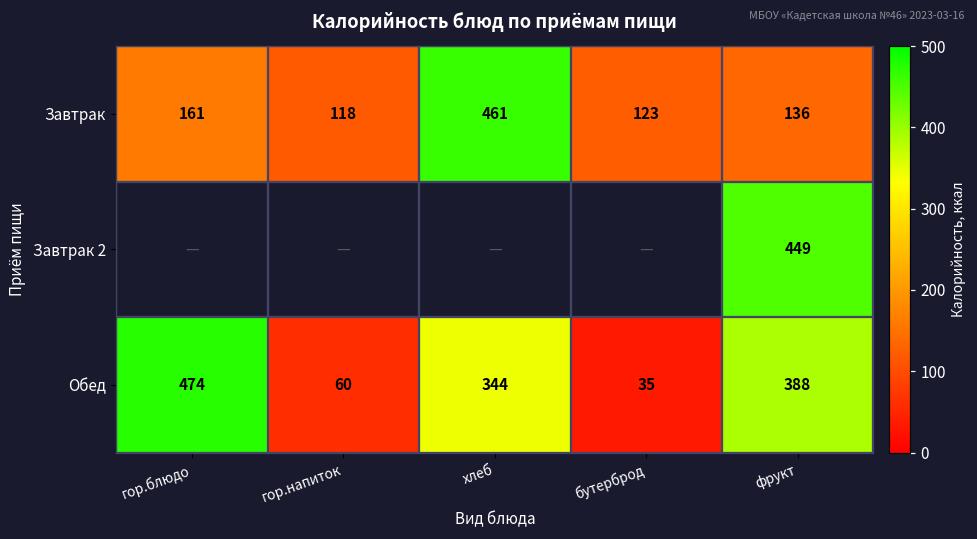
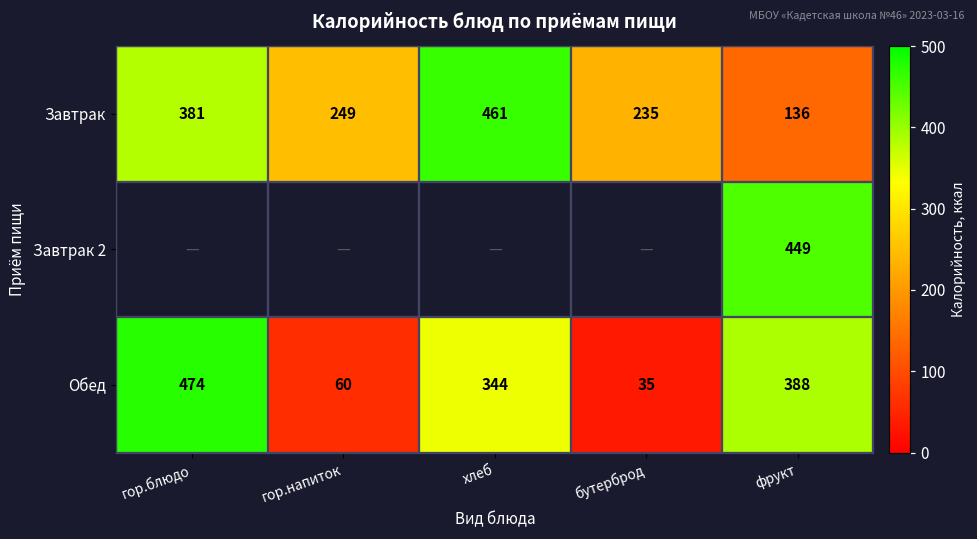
Завтрак, гор.блюдо: 161 -> 381
Завтрак, гор.напиток: 118 -> 249
Завтрак, бутерброд: 123 -> 235
